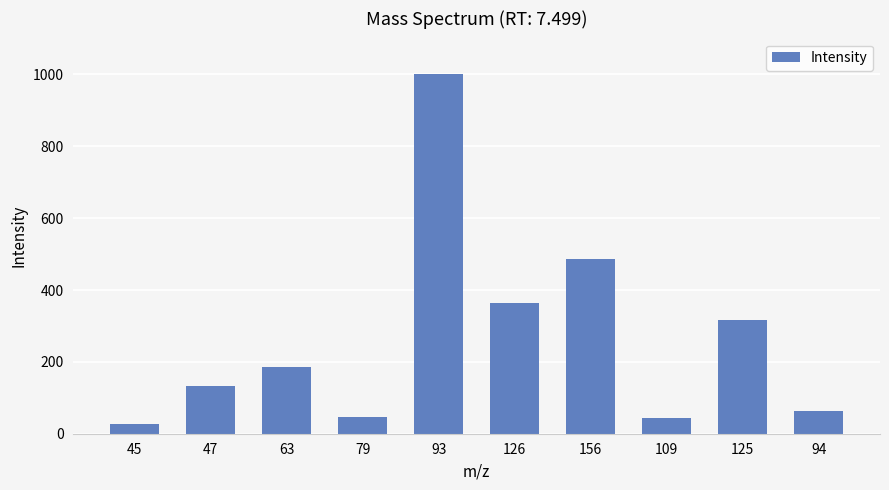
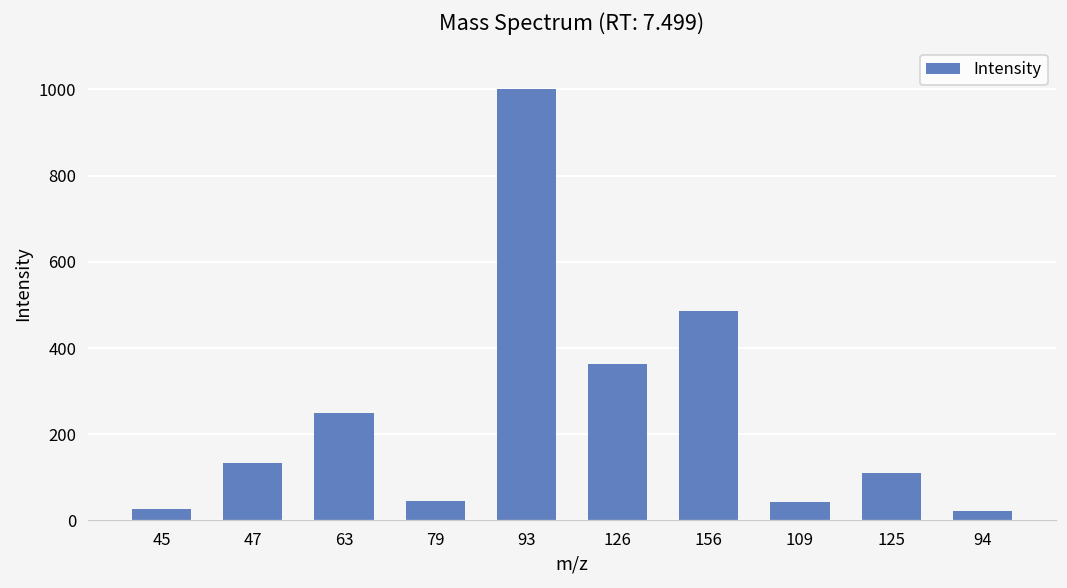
63: 190 -> 250
125: 320 -> 110
94: 60 -> 20
